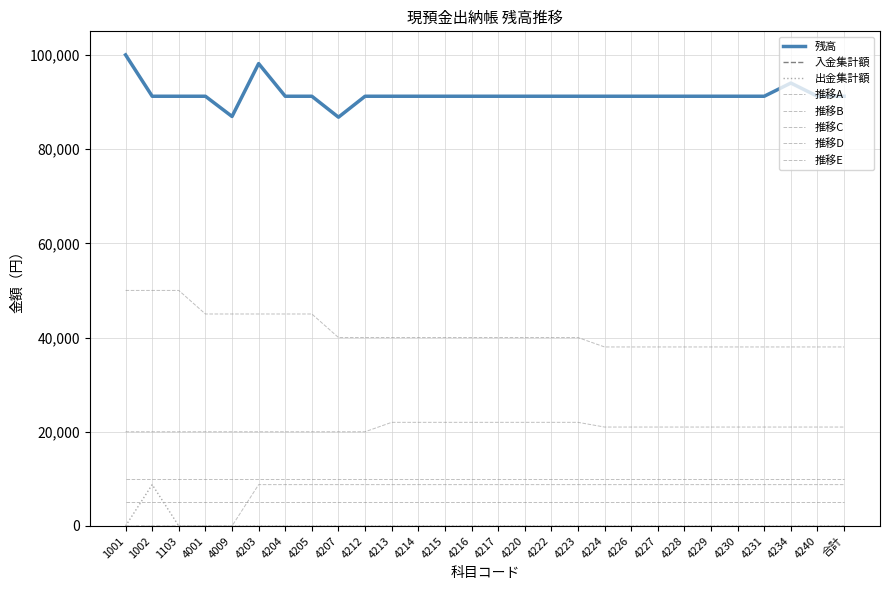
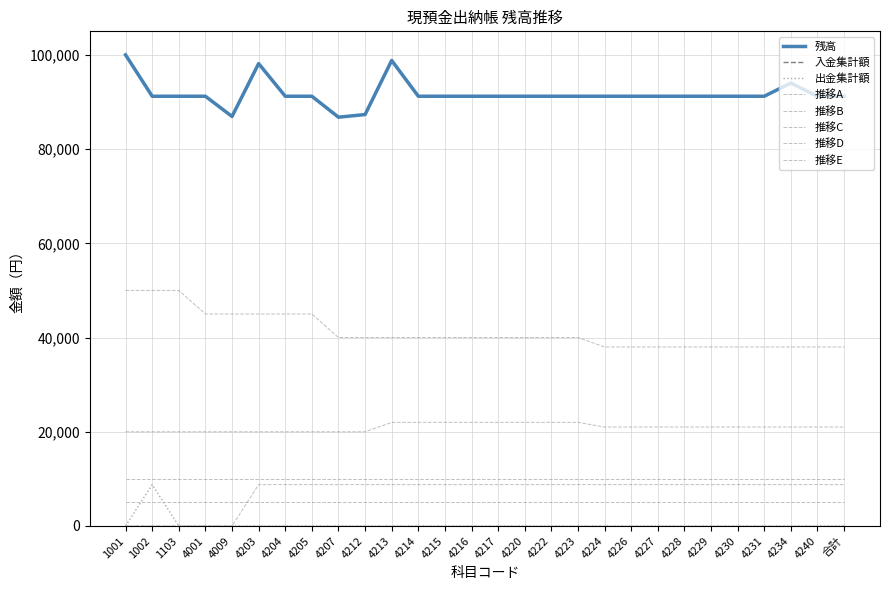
残高, 4212: 91,000 -> 87,000
残高, 4213: 91,000 -> 99,000
